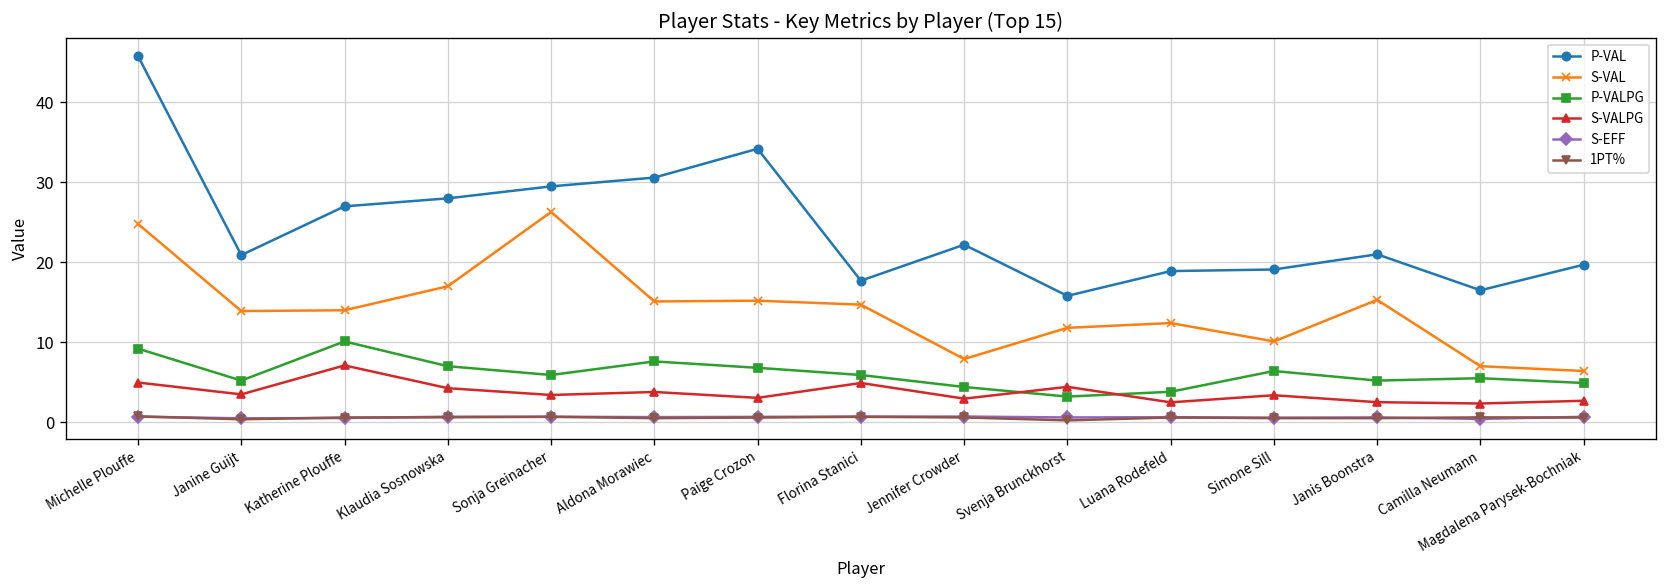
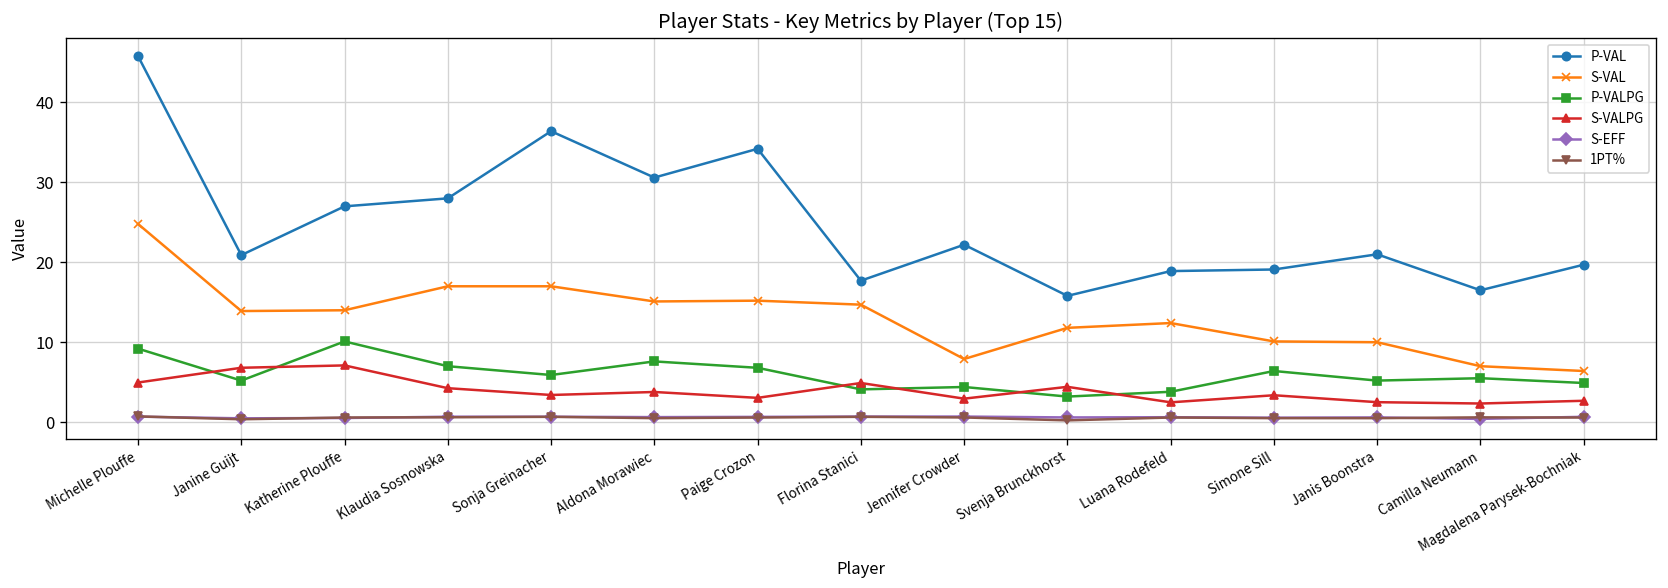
S-VALPG, Janine Guijt: 3 -> 7
P-VAL, Sonja Greinacher: 30 -> 36
S-VAL, Sonja Greinacher: 26 -> 17
P-VALPG, Florina Stanici: 6 -> 4
S-VAL, Janis Boonstra: 15 -> 10
